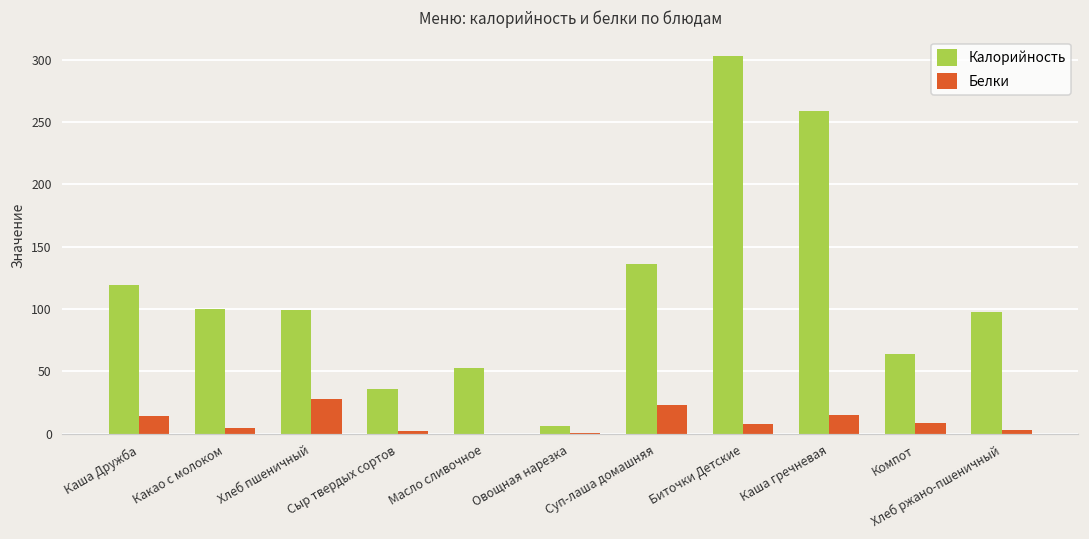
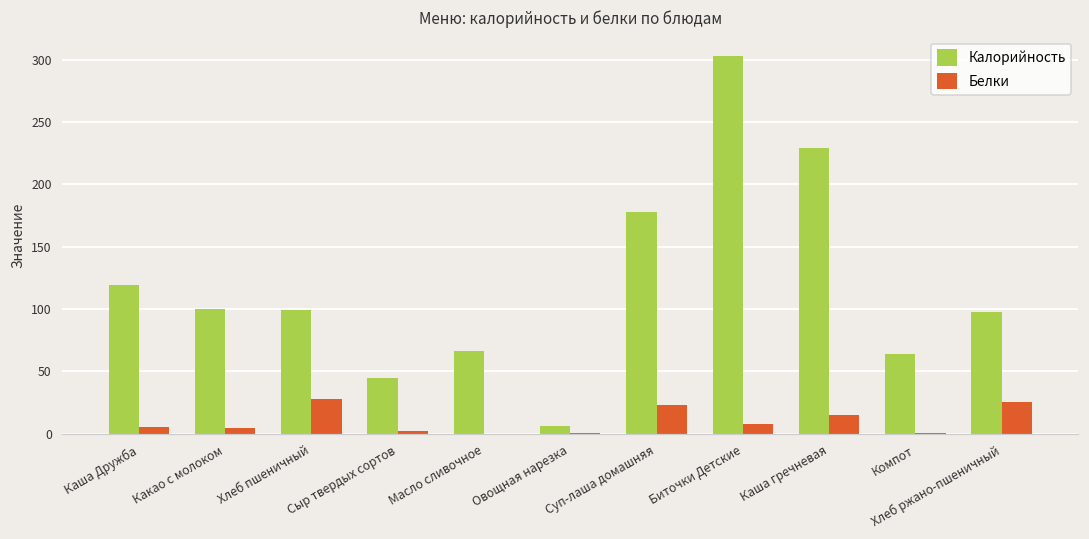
Белки, Каша Дружба: 15 -> 6
Калорийность, Сыр твердых сортов: 36 -> 45
Калорийность, Масло сливочное: 53 -> 66
Калорийность, Суп-лаша домашняя: 136 -> 178
Калорийность, Каша гречневая: 259 -> 229
Белки, Компот: 9 -> 1
Белки, Хлеб ржано-пшеничный: 3 -> 26
